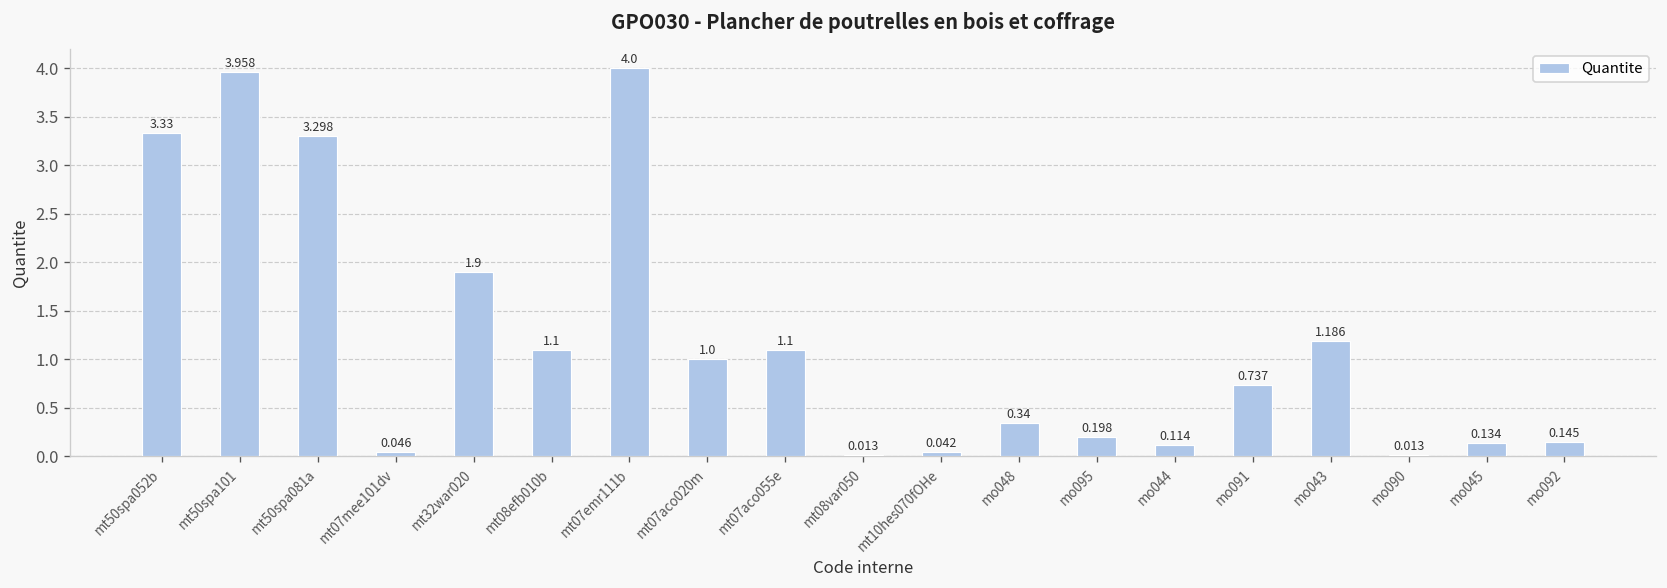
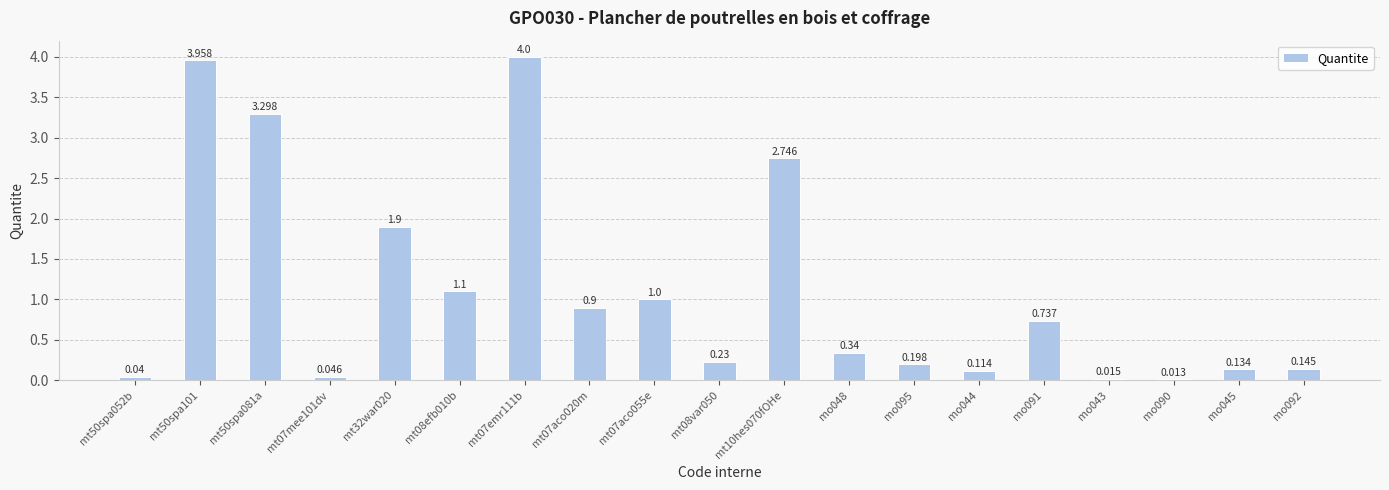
mt50spa052b: 3.33 -> 0.04
mt07aco020m: 1.0 -> 0.9
mt07aco055e: 1.1 -> 1.0
mt08var050: 0.013 -> 0.23
mt10hes070fOHe: 0.042 -> 2.746
mo043: 1.186 -> 0.015
